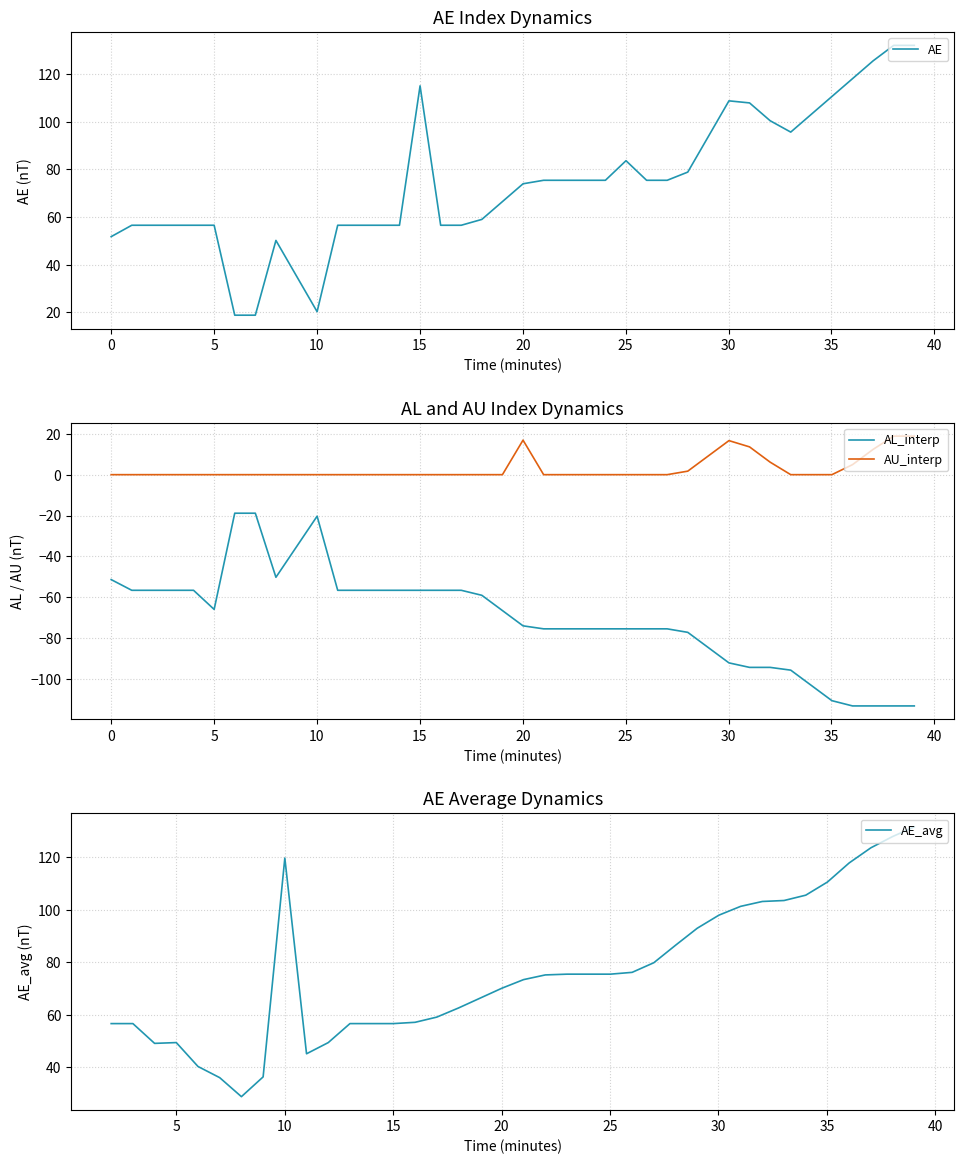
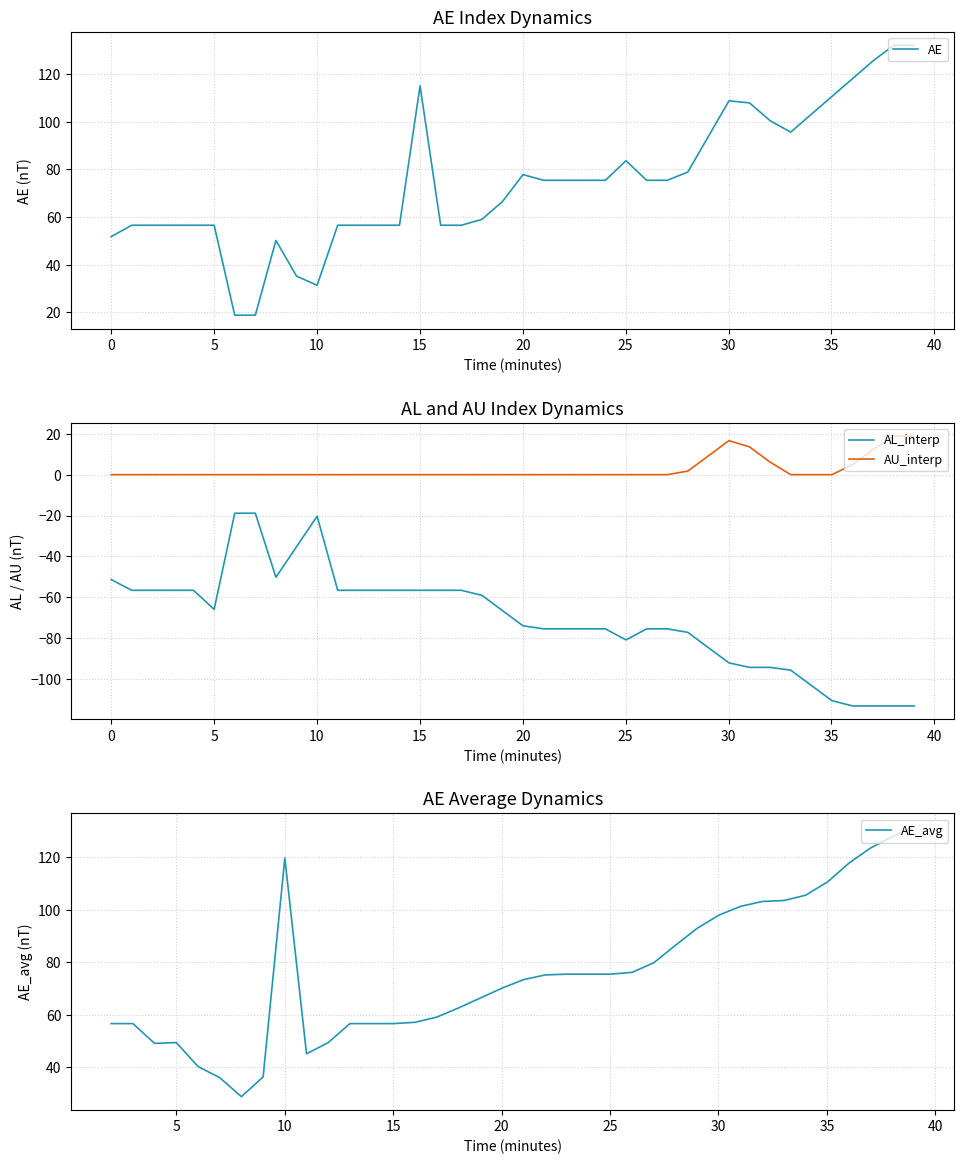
AE Index Dynamics, 10: 20 -> 31
AE Index Dynamics, 20: 74 -> 78
AL and AU Index Dynamics, AU_interp, 20: 17 -> 0
AL and AU Index Dynamics, AL_interp, 25: -75 -> -81
